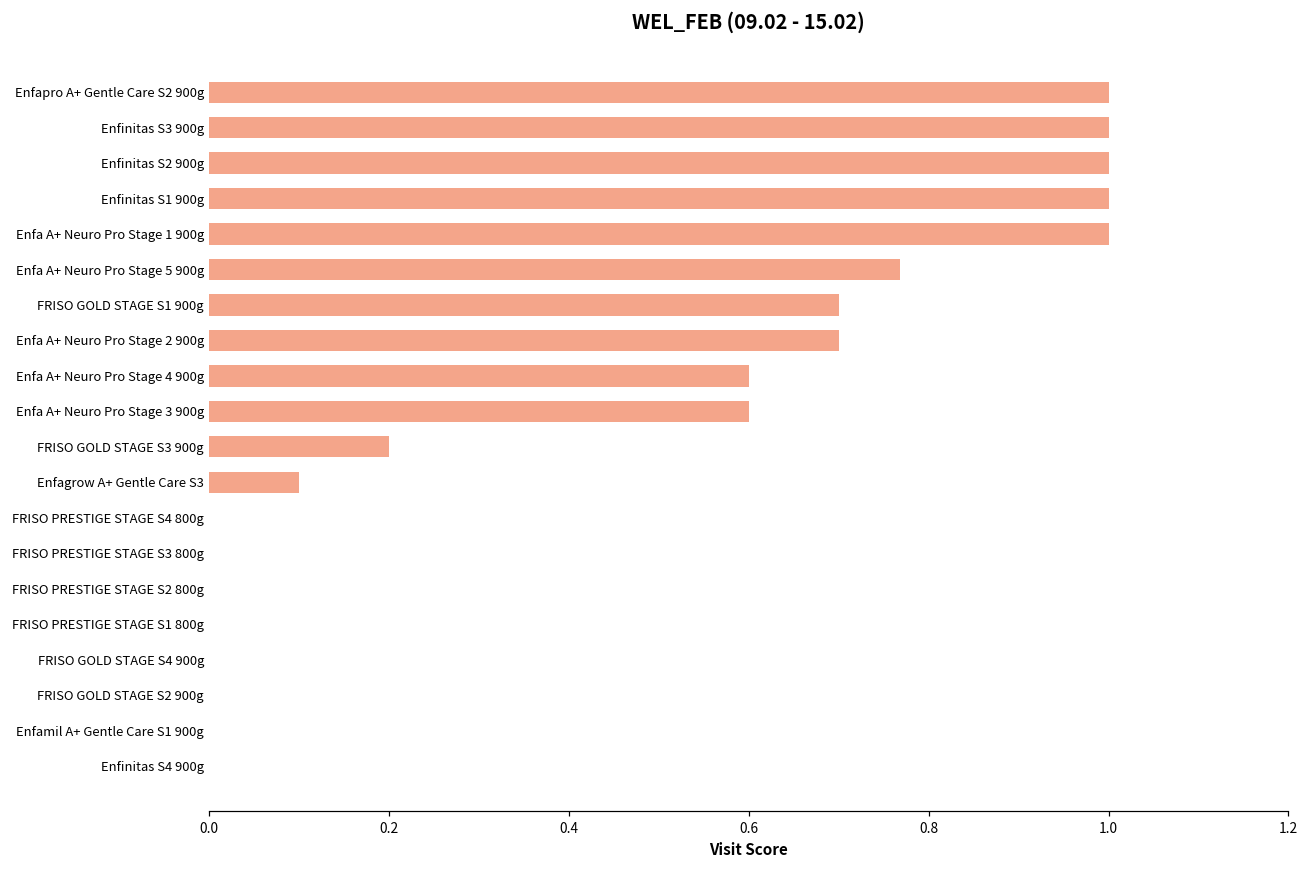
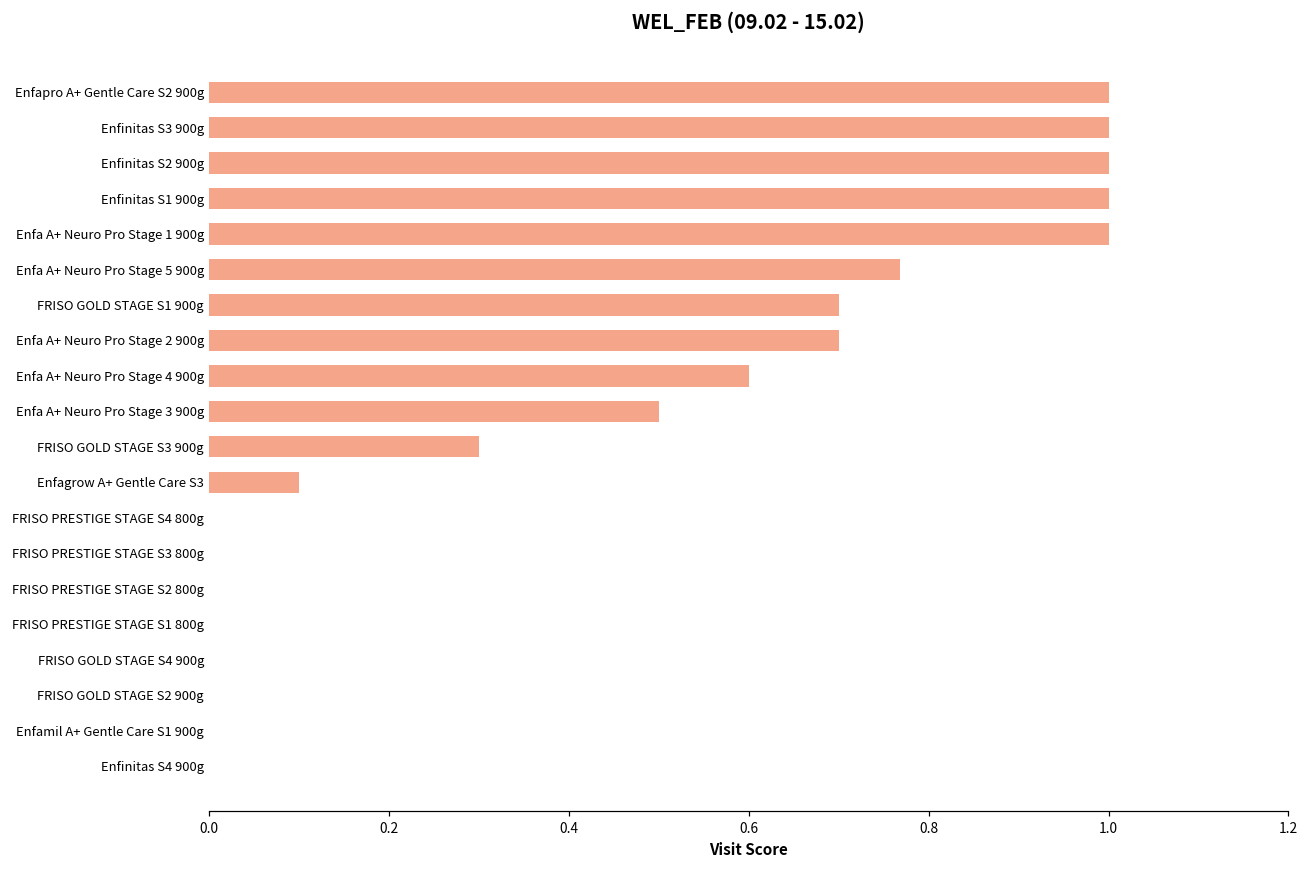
Enfa A+ Neuro Pro Stage 3 900g: 0.6 -> 0.5
FRISO GOLD STAGE S3 900g: 0.2 -> 0.3
